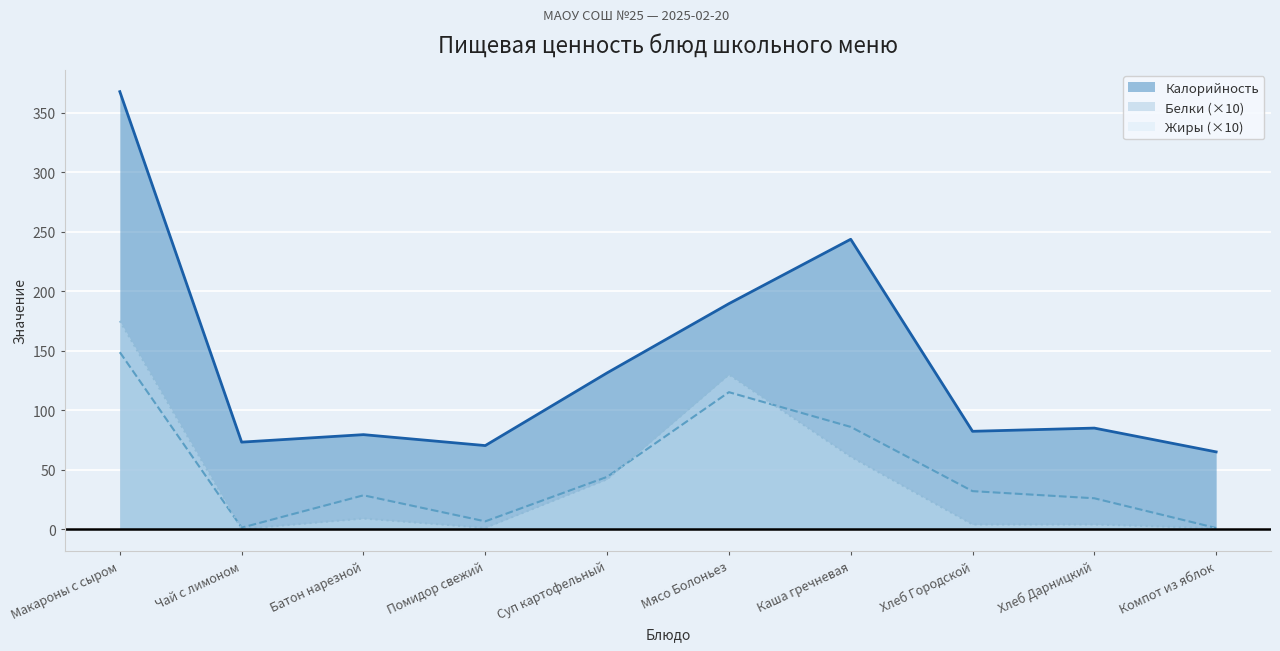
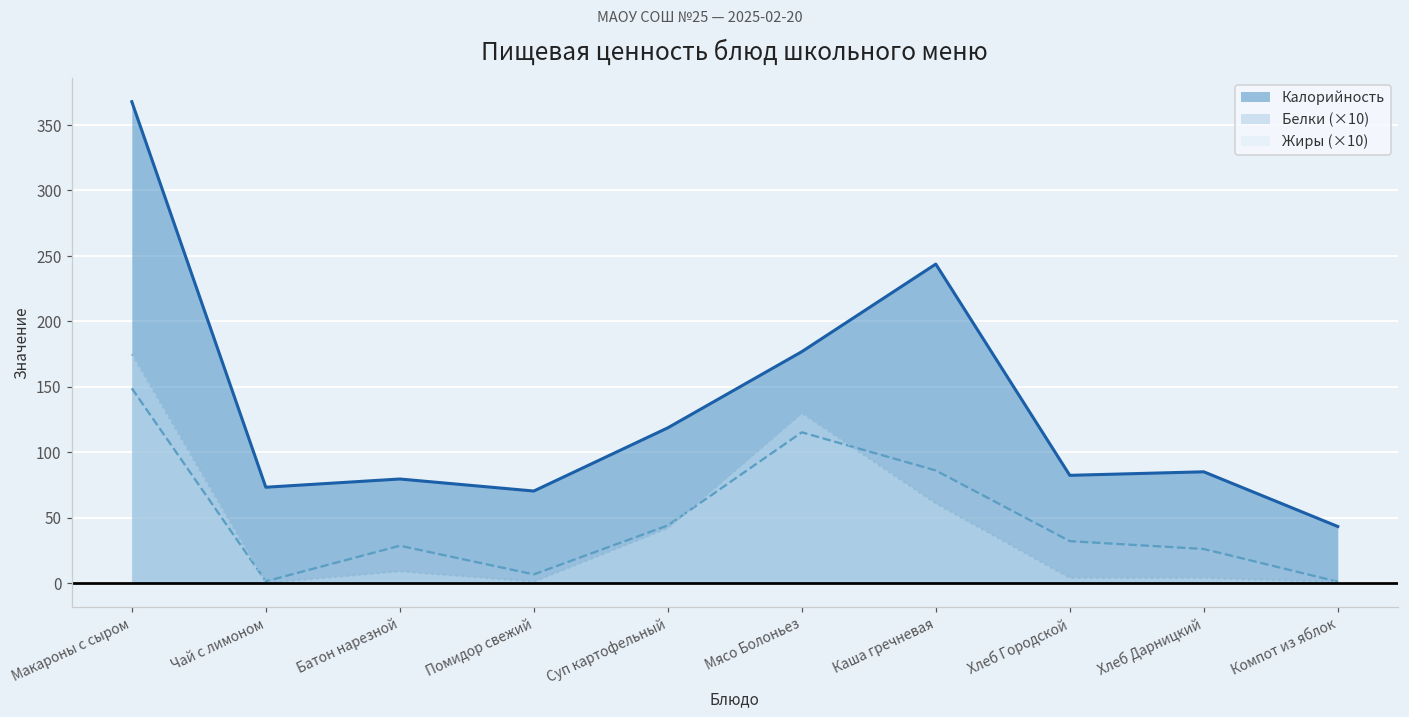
Калорийность, Суп картофельный: 131 -> 119
Калорийность, Мясо Болоньез: 190 -> 177
Калорийность, Компот из яблок: 65 -> 43
